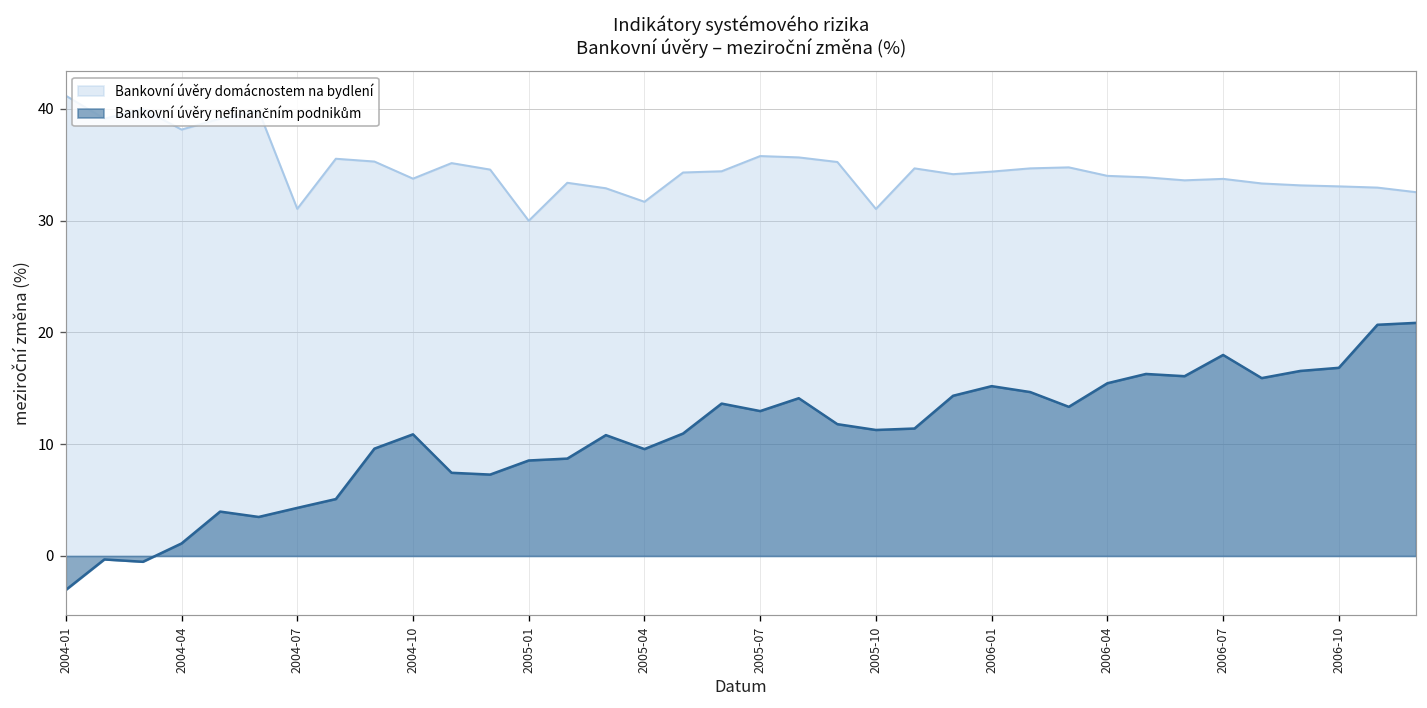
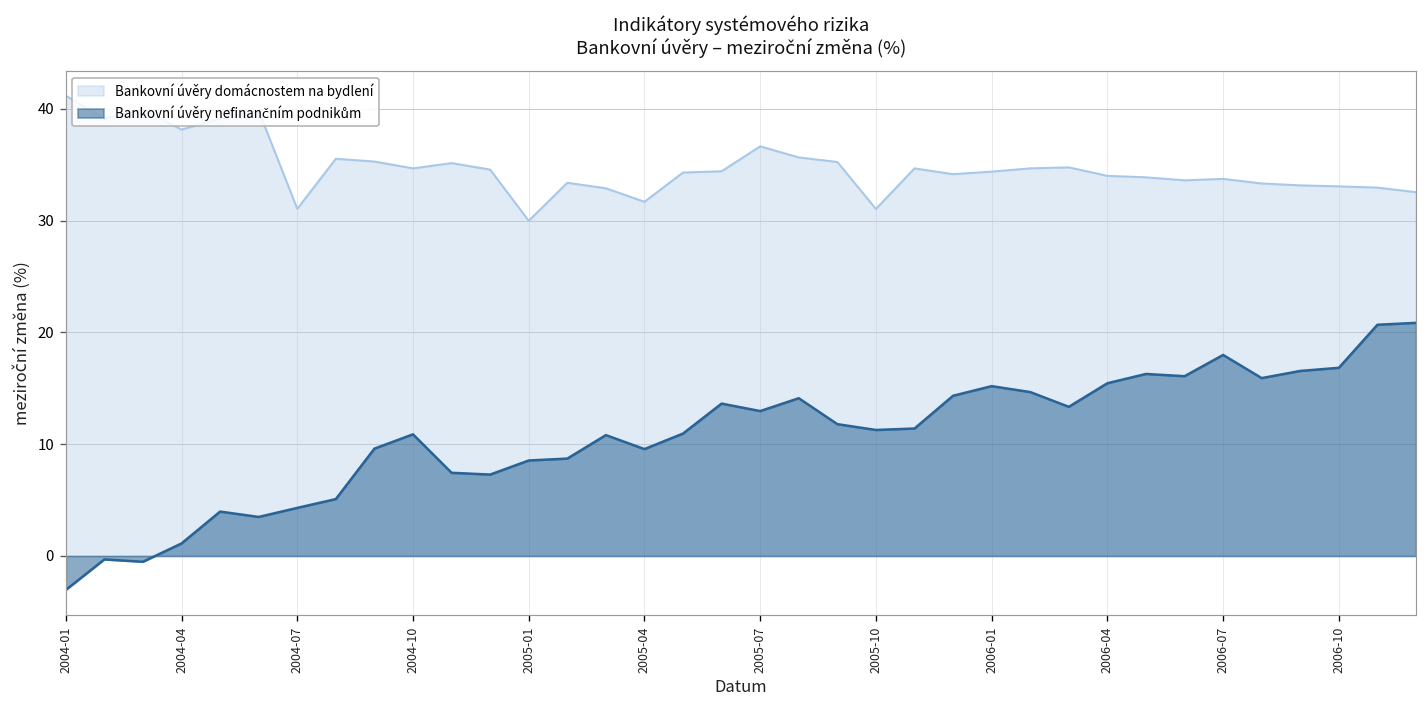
Bankovní úvěry domácnostem na bydlení, 2004-10: 34 -> 35
Bankovní úvěry domácnostem na bydlení, 2005-07: 36 -> 37
